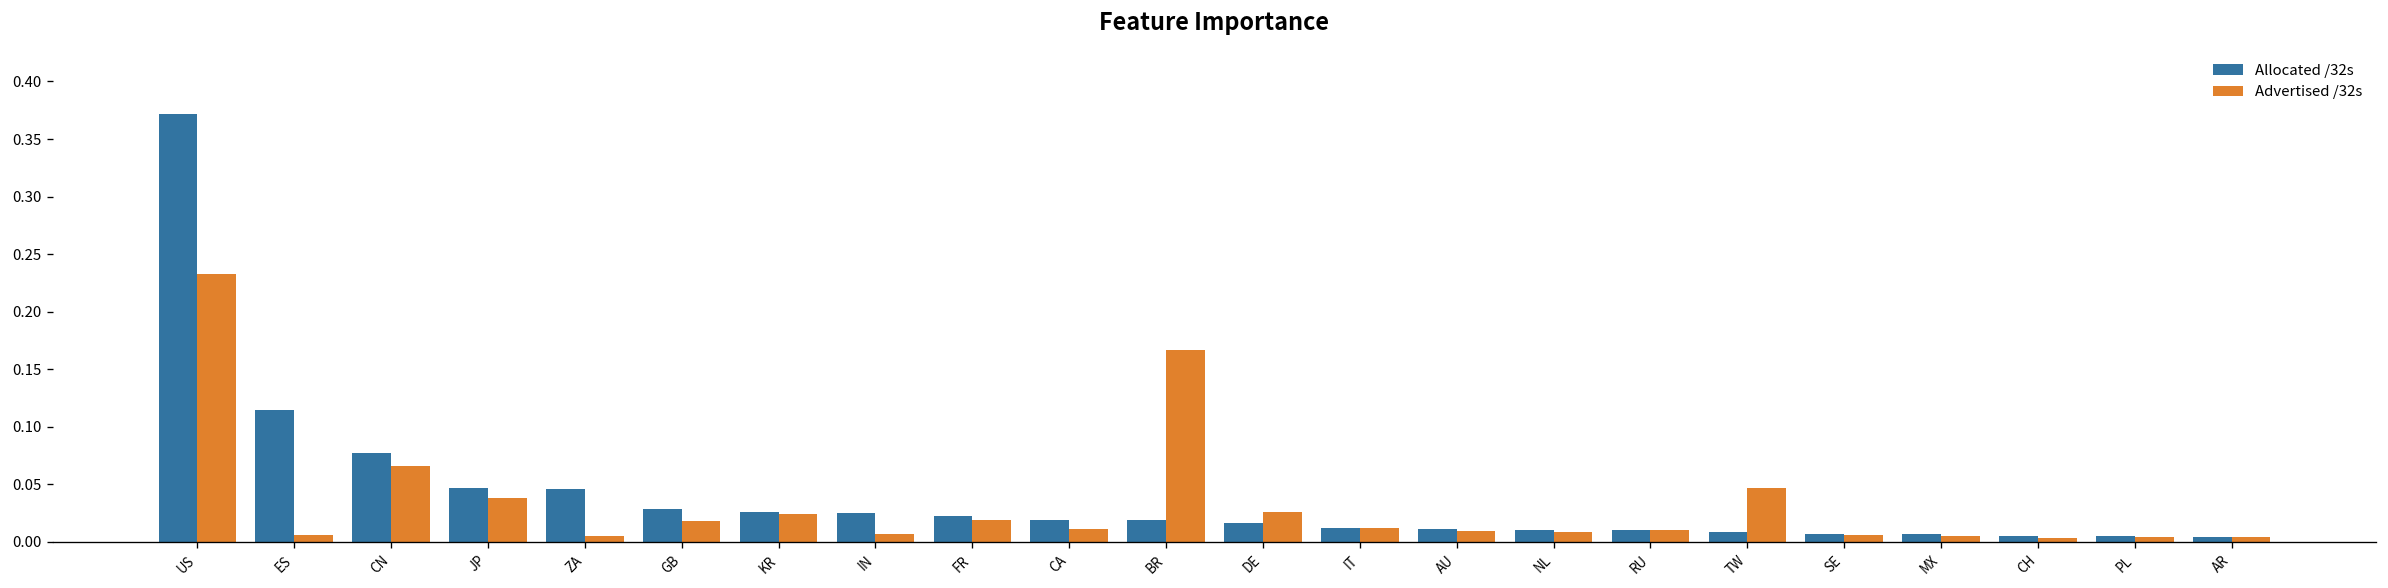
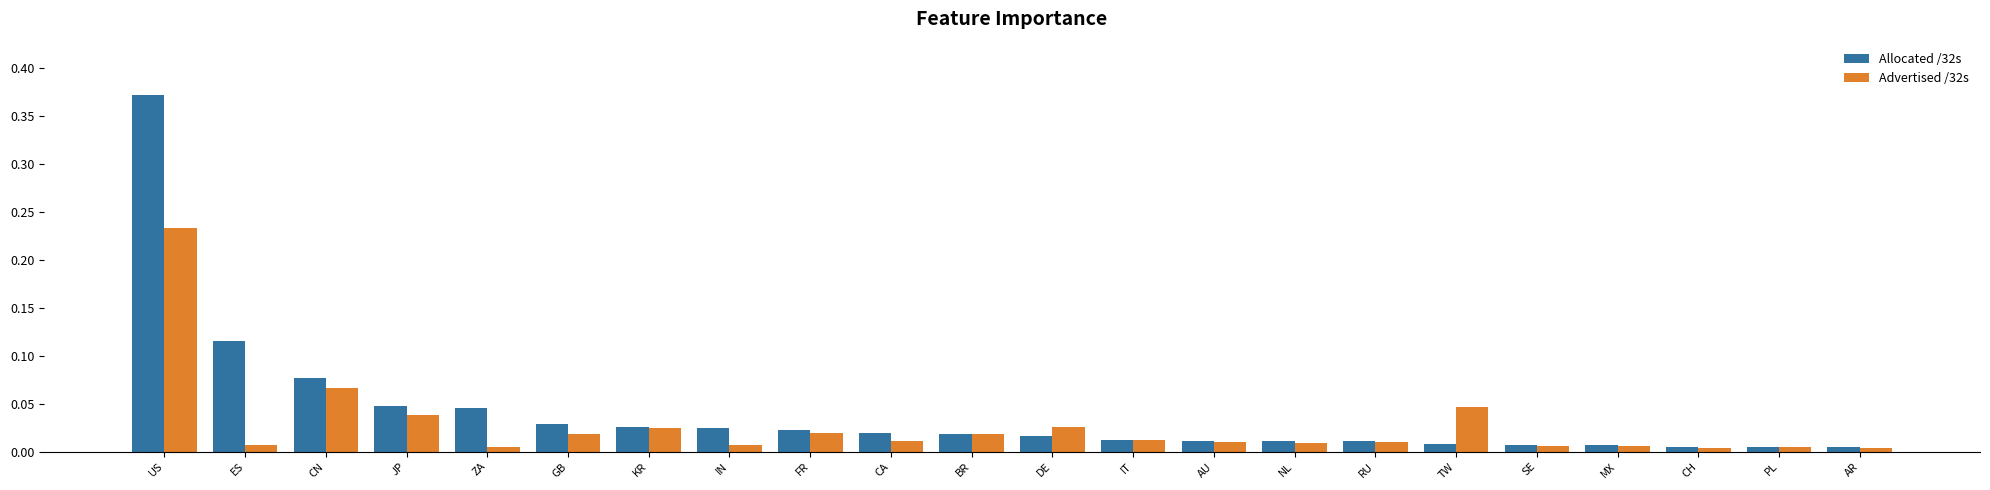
Advertised /32s, BR: 0.17 -> 0.02
